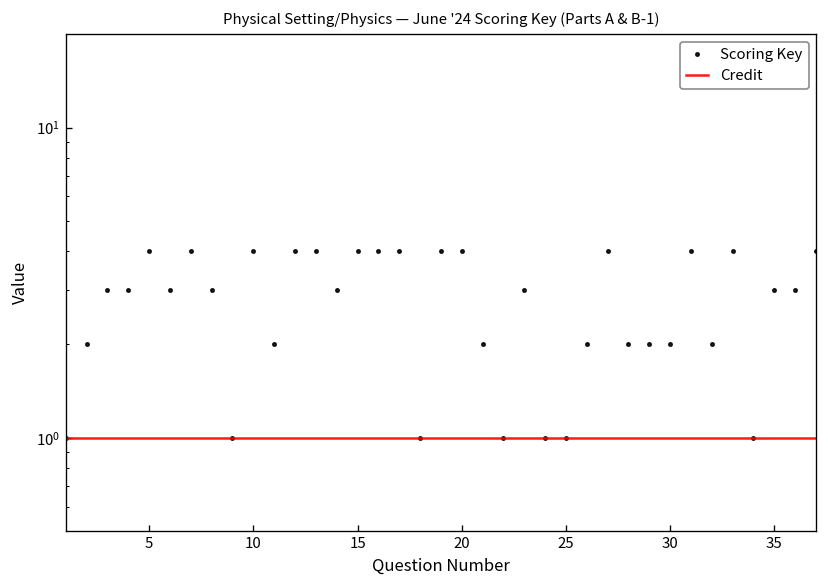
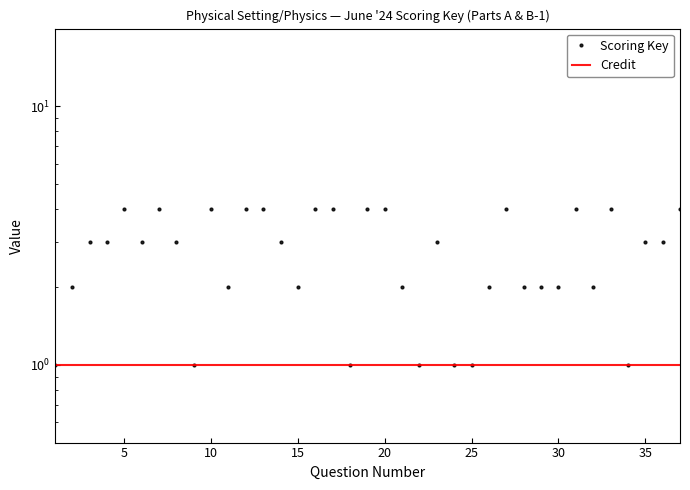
Scoring Key, 15: 4 -> 2
